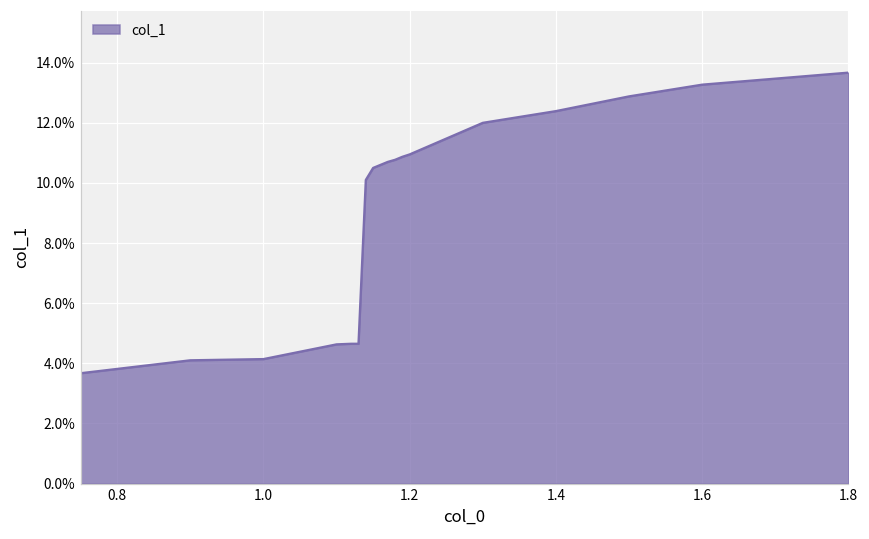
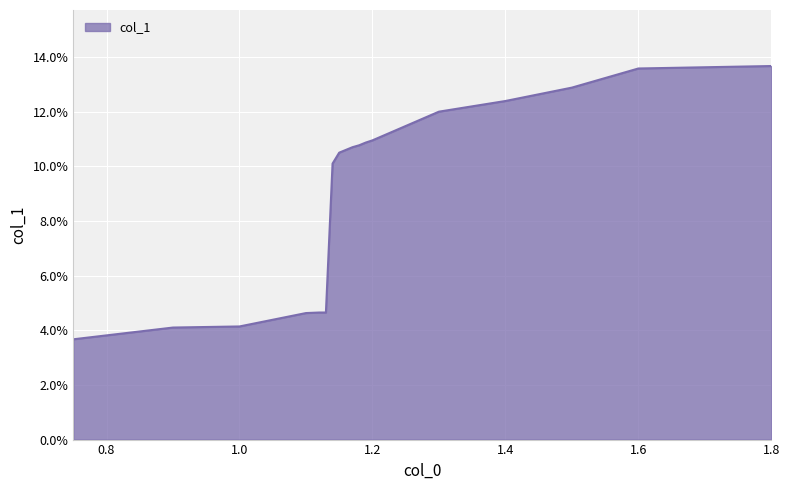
1.6: 13.3% -> 13.6%
